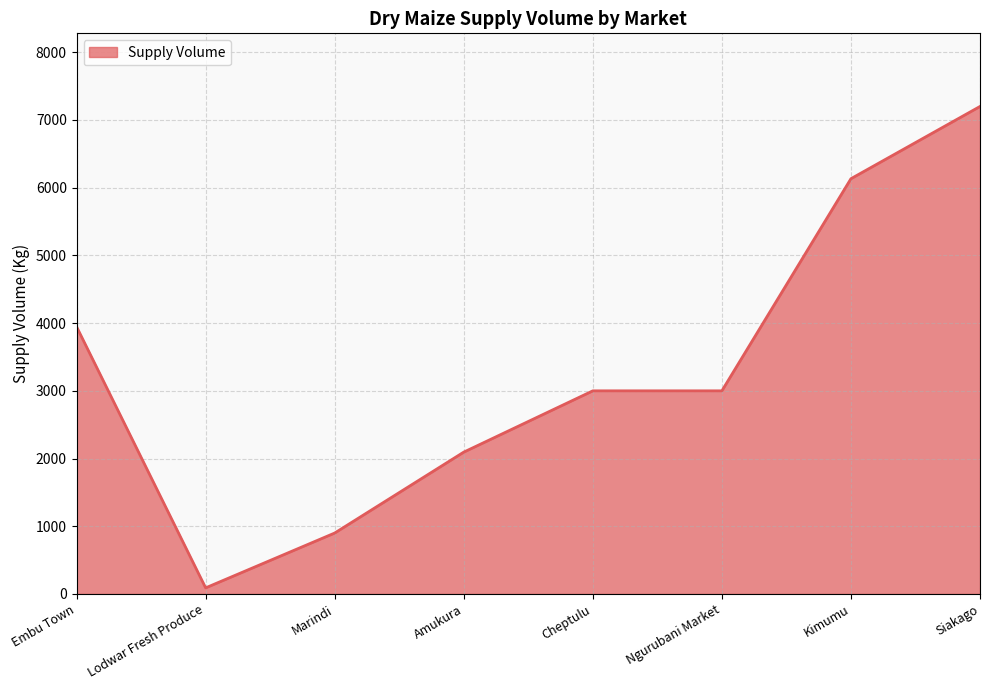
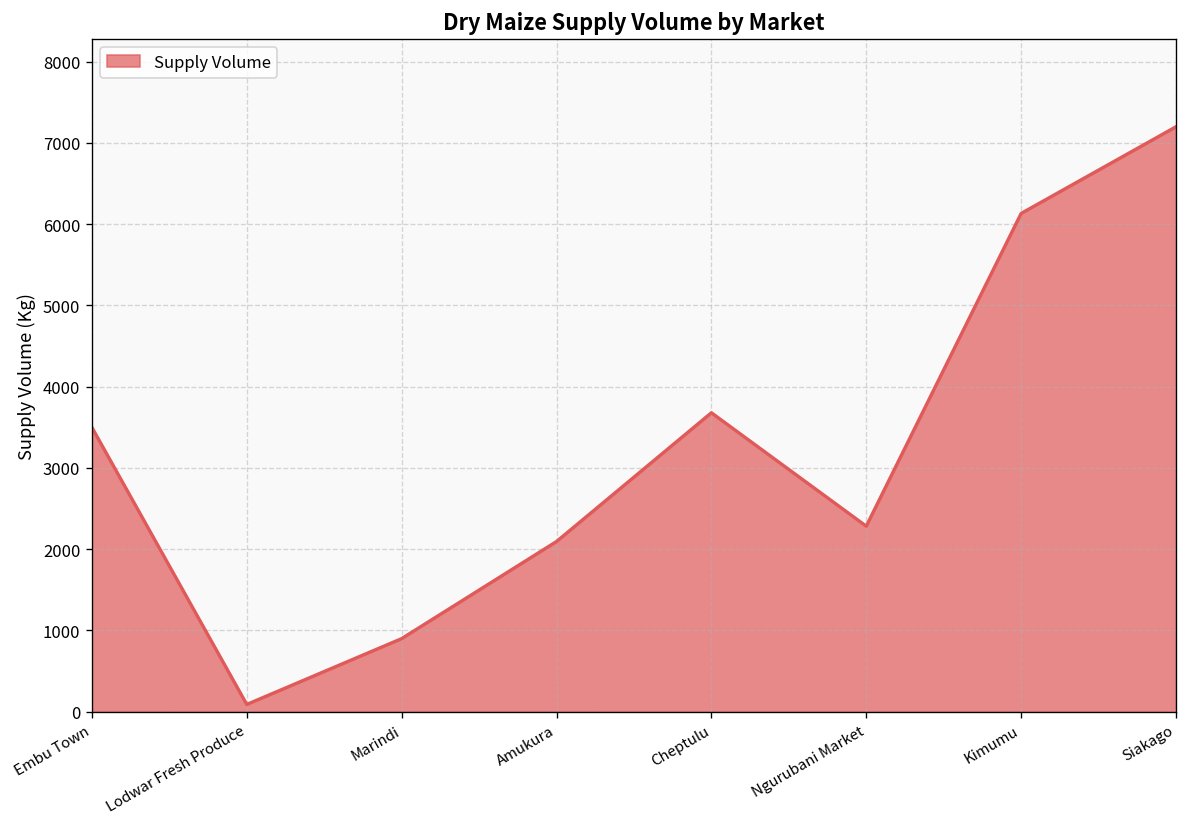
Embu Town: 3900 -> 3500
Cheptulu: 3000 -> 3700
Ngurubani Market: 3000 -> 2300
